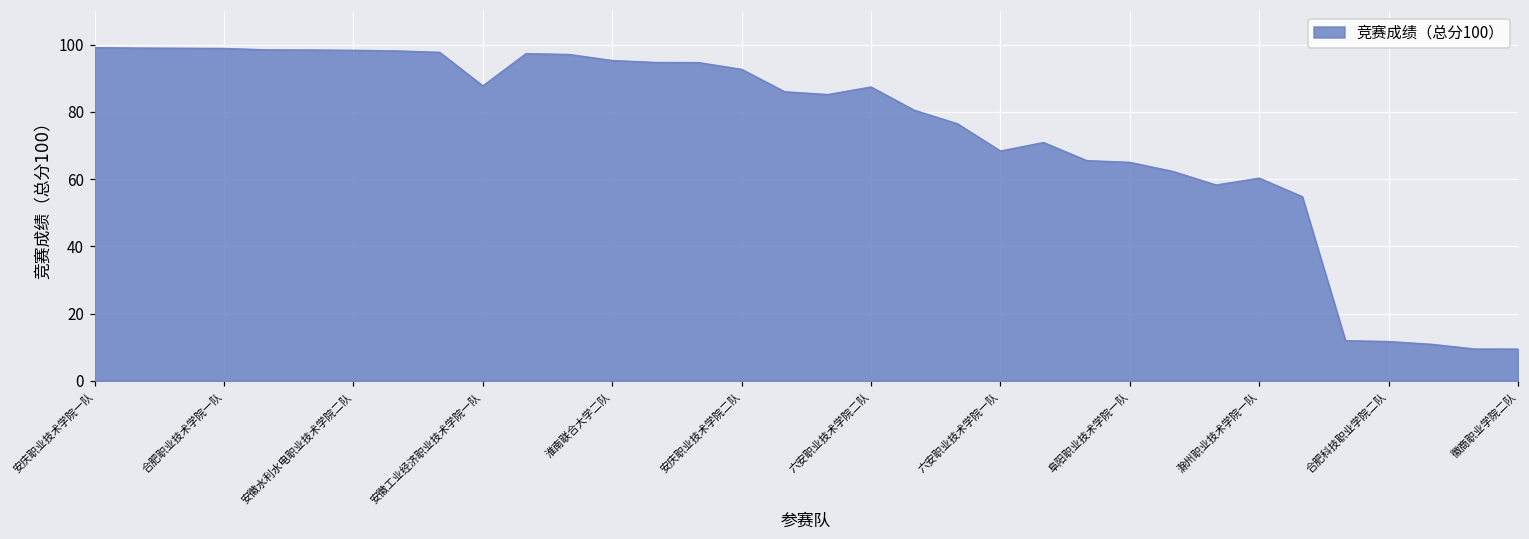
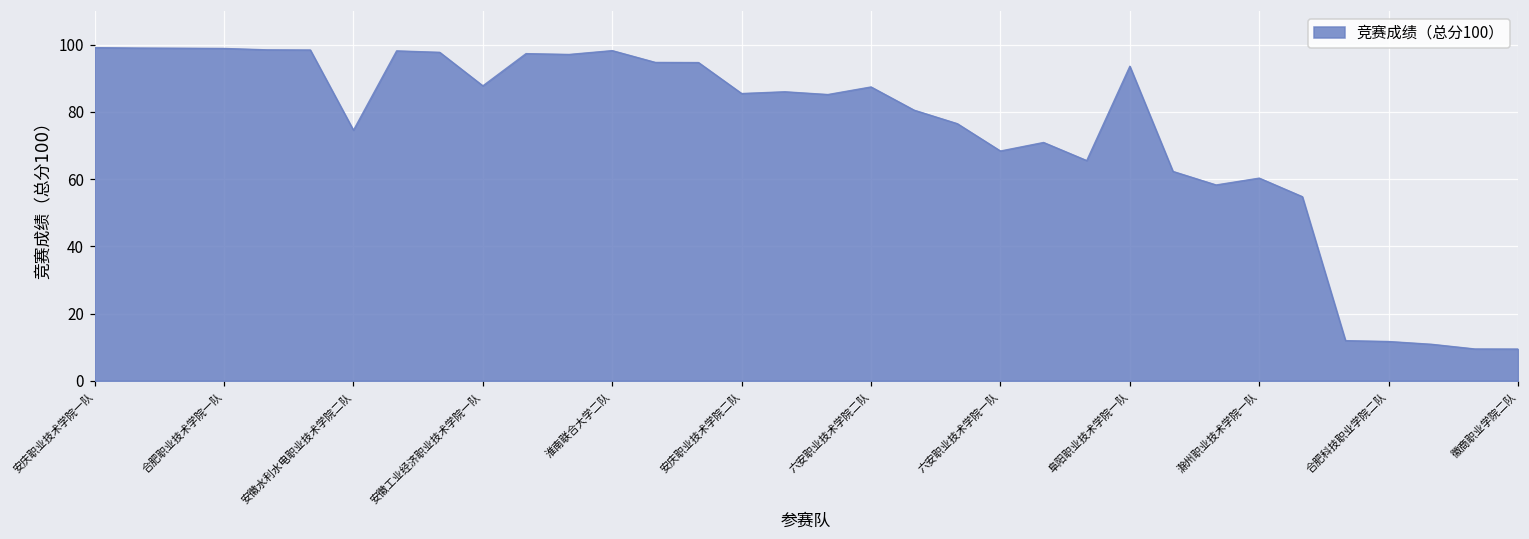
安徽水利水电职业技术学院二队: 98 -> 75
淮南联合大学二队: 95 -> 98
安庆职业技术学院二队: 93 -> 85
阜阳职业技术学院一队: 65 -> 94
